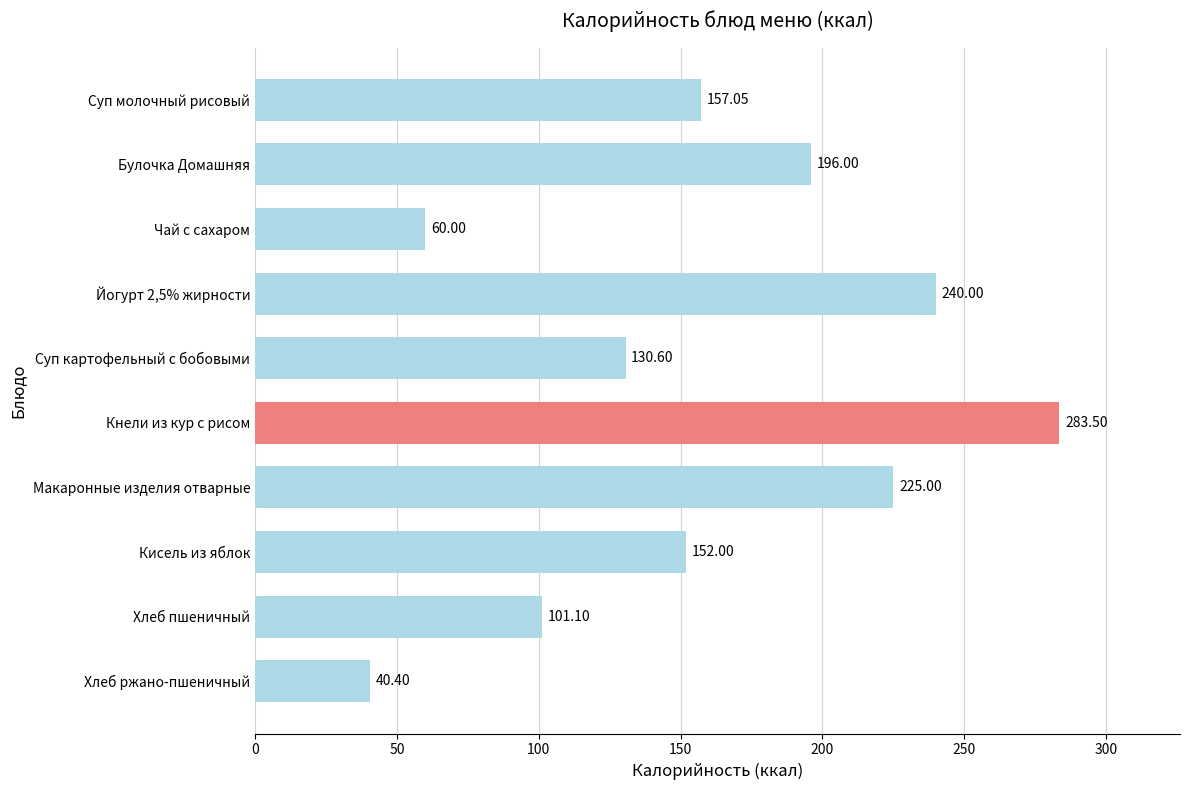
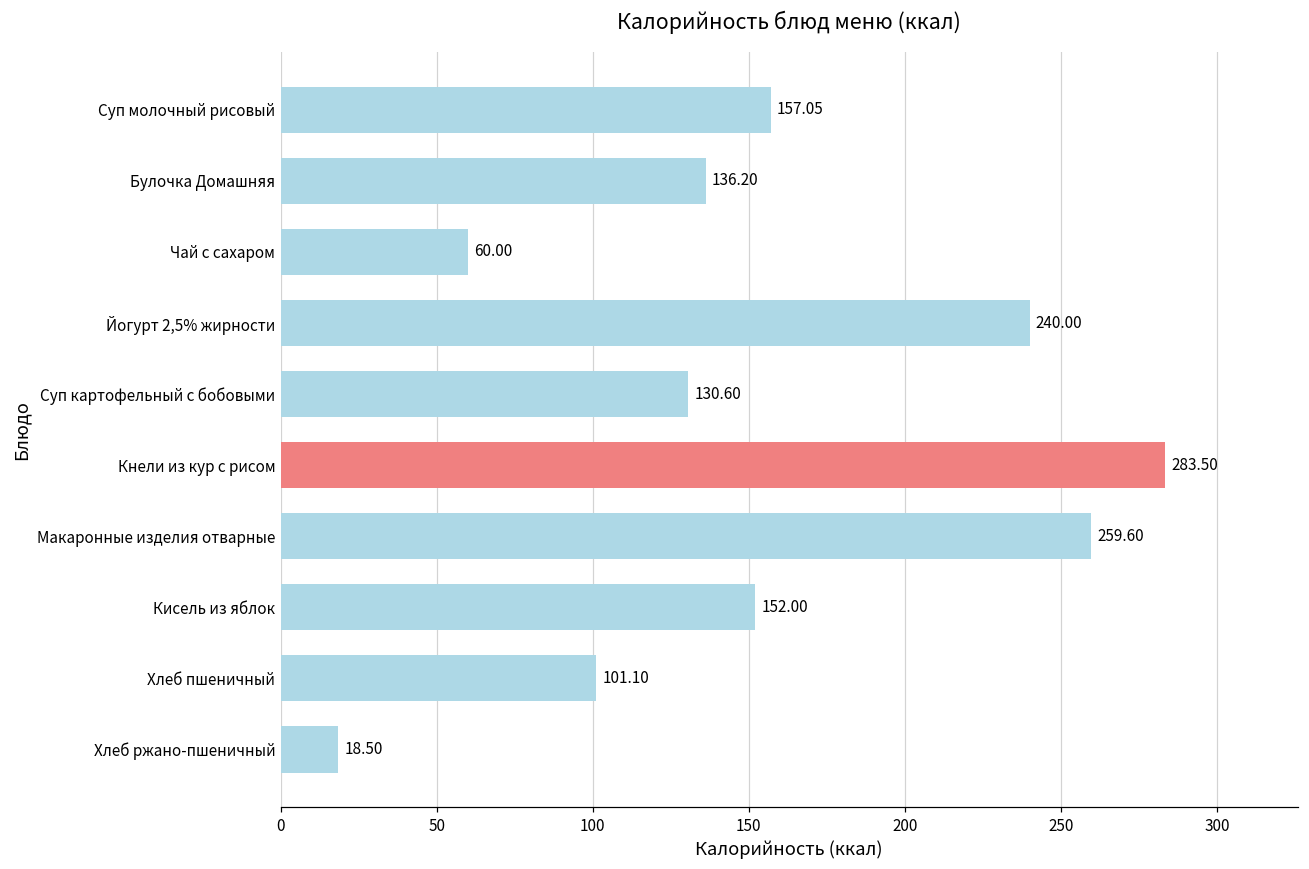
Булочка Домашняя: 196.00 -> 136.20
Макаронные изделия отварные: 225.00 -> 259.60
Хлеб ржано-пшеничный: 40.40 -> 18.50
